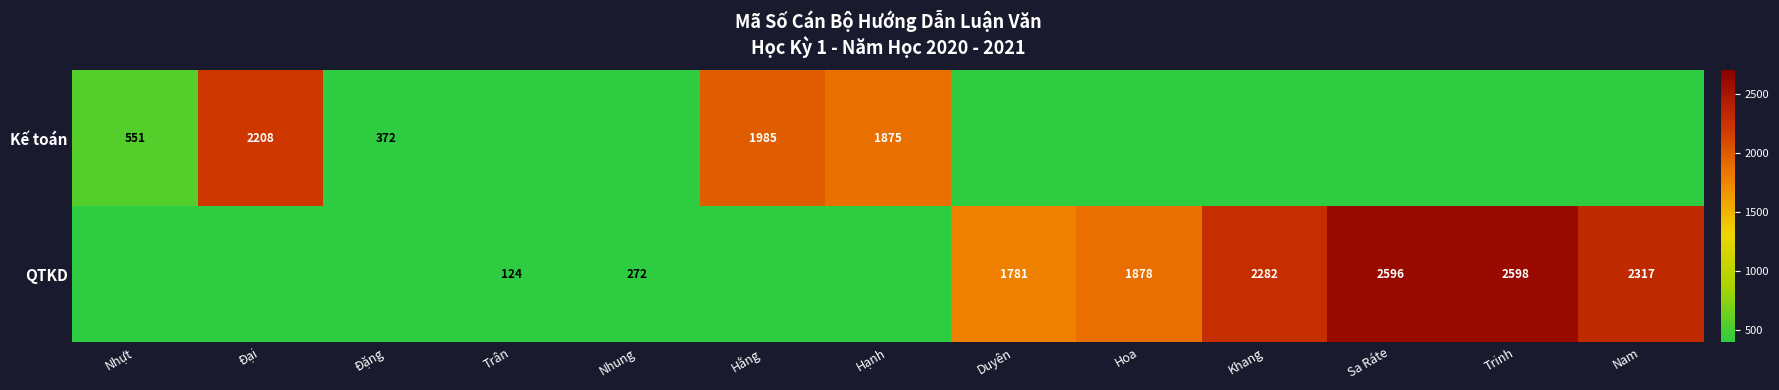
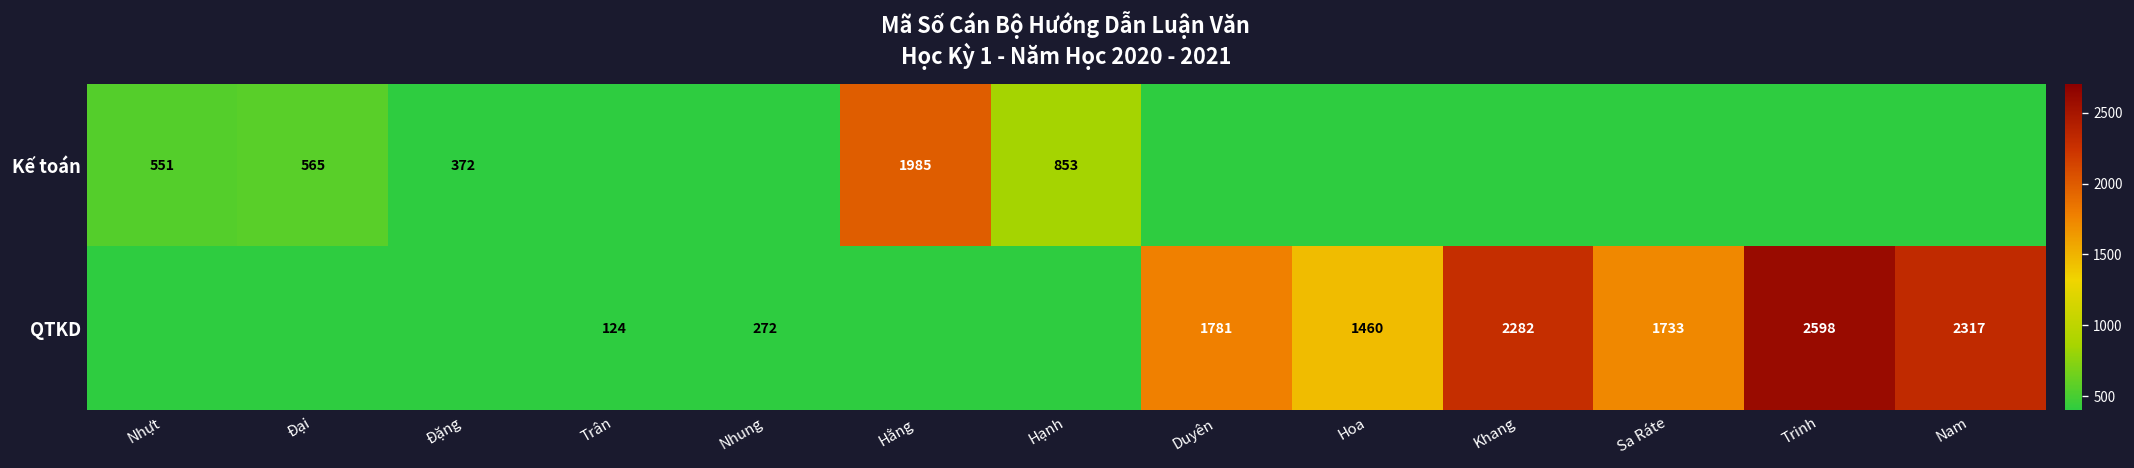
Kế toán, Đại: 2208 -> 565
Kế toán, Hạnh: 1875 -> 853
QTKD, Hoa: 1878 -> 1460
QTKD, Sa Ráte: 2596 -> 1733
